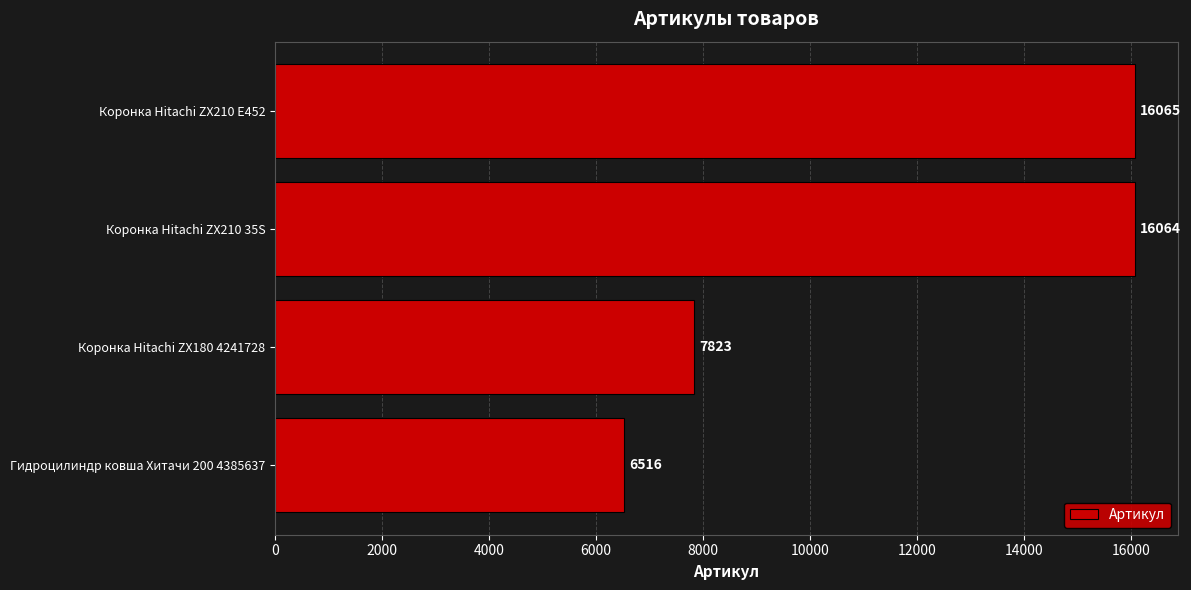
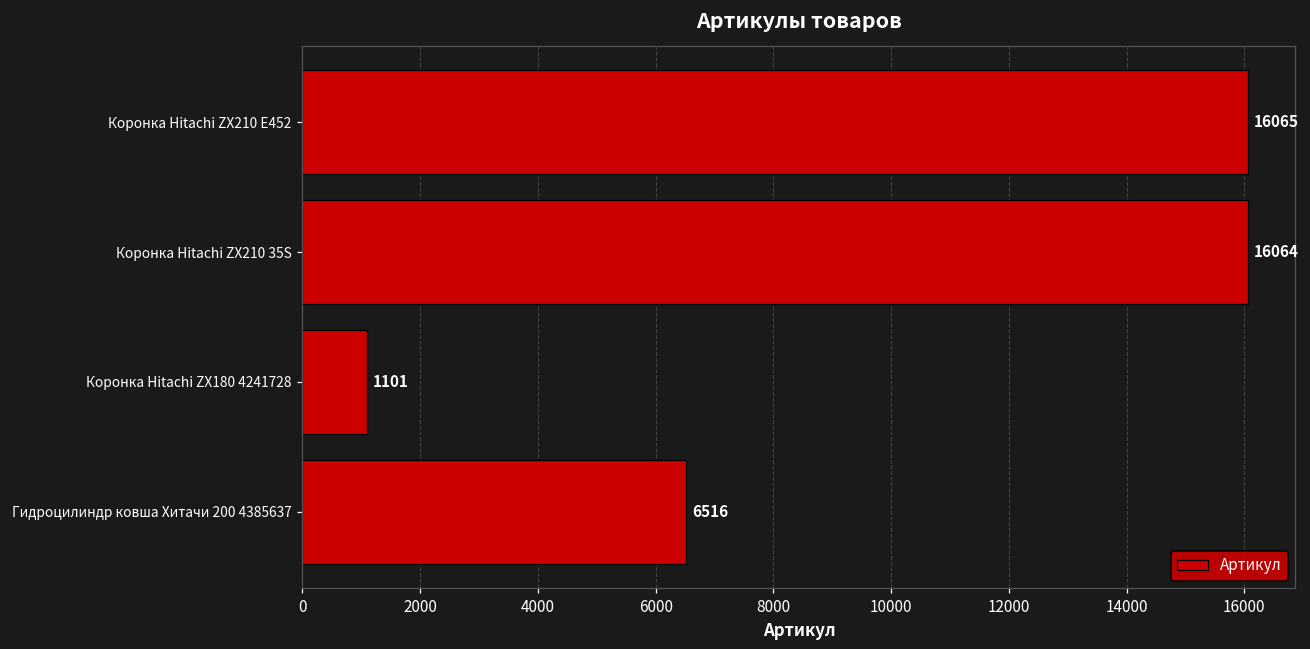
Коронка Hitachi ZX180 4241728: 7823 -> 1101
